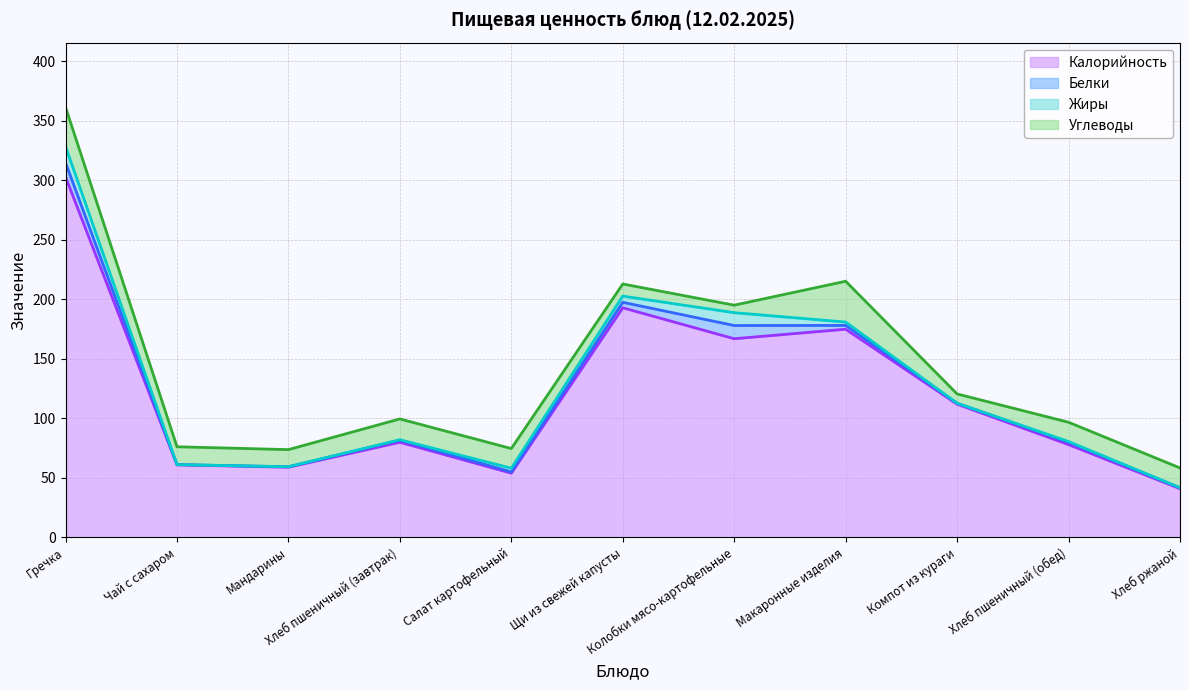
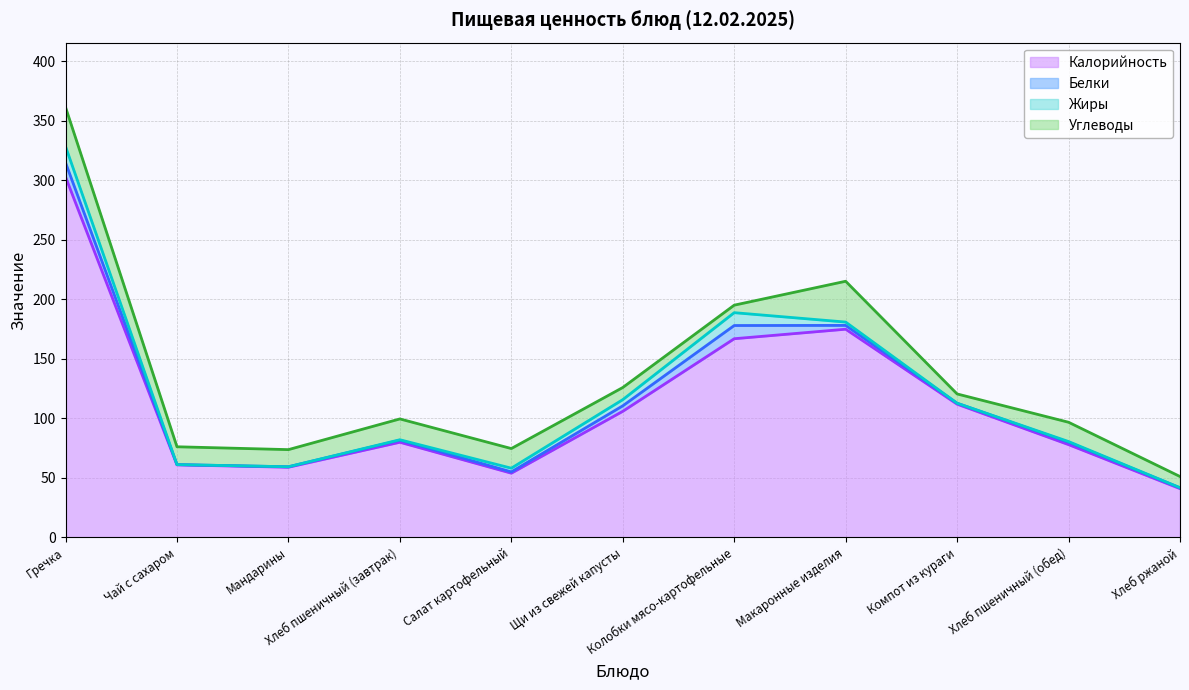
Калорийность, Щи из свежей капусты: 193 -> 106
Углеводы, Хлеб ржаной: 17 -> 9
